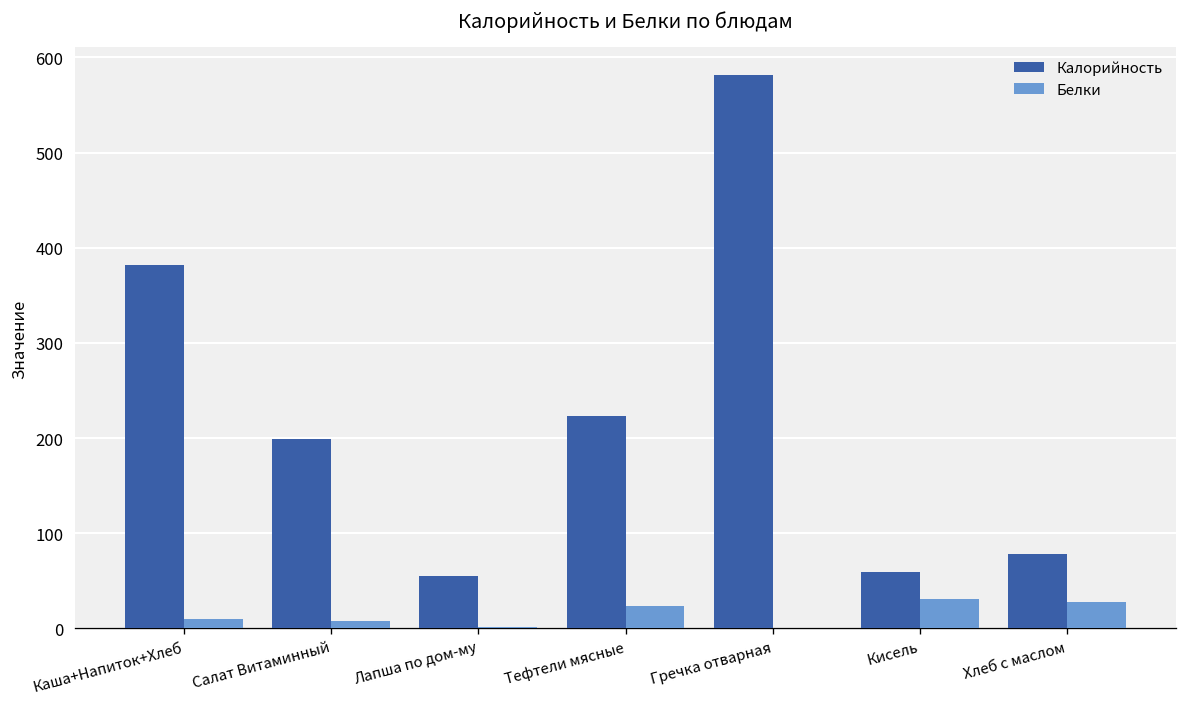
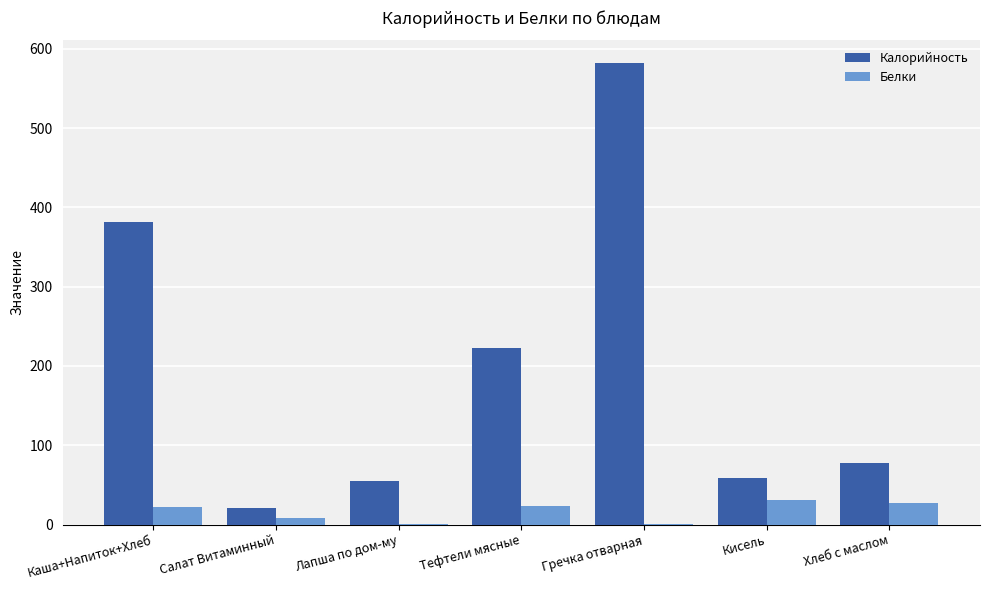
Белки, Каша+Напиток+Хлеб: 10 -> 20
Калорийность, Салат Витаминный: 200 -> 20
